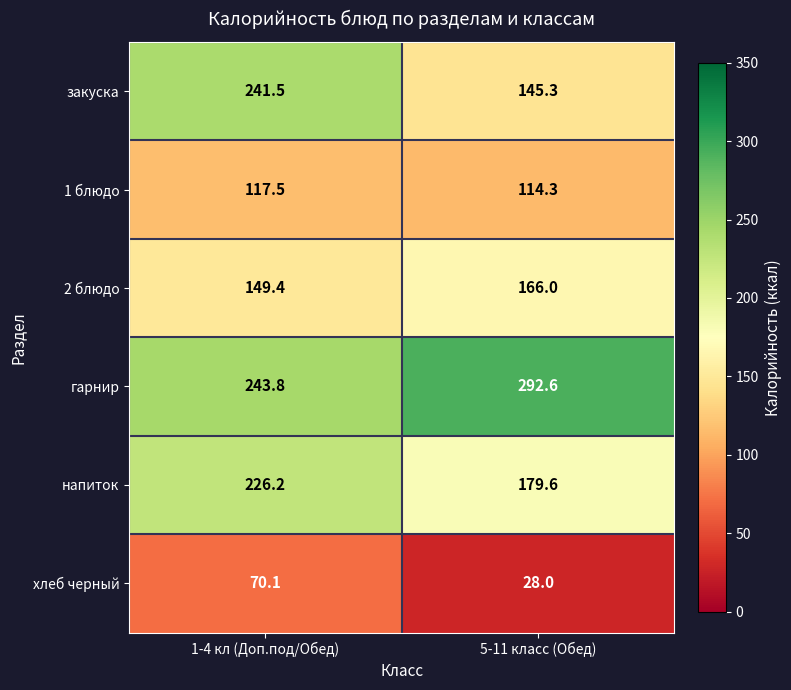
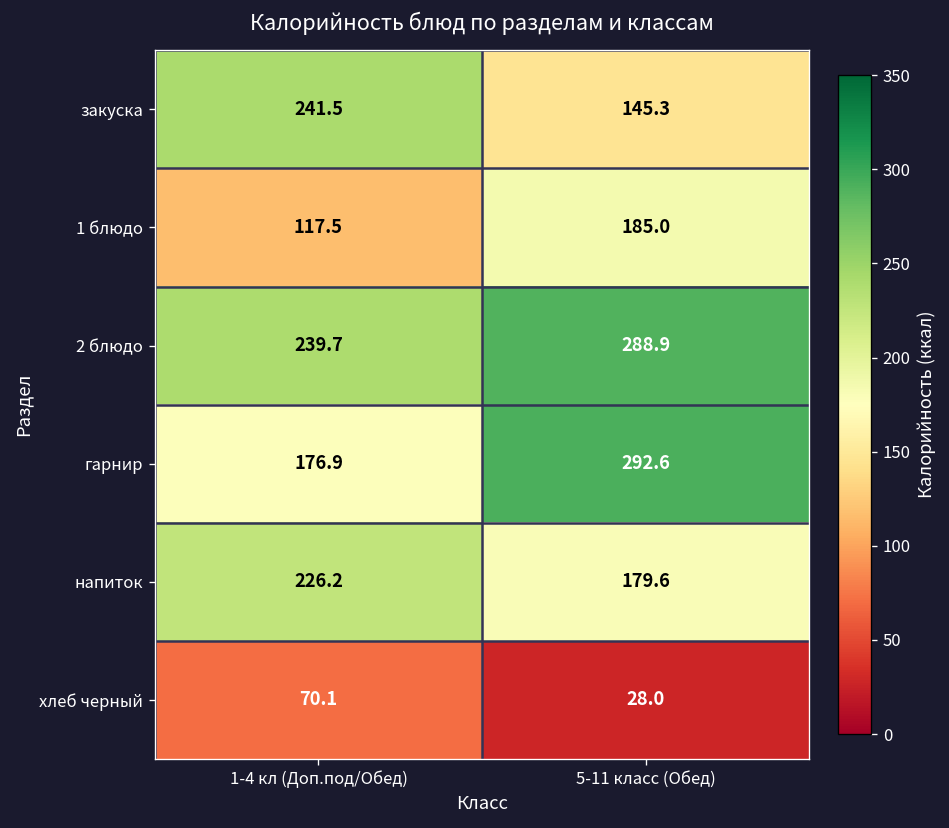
1 блюдо, 5-11 класс (Обед): 114.3 -> 185.0
2 блюдо, 1-4 кл (Доп.под/Обед): 149.4 -> 239.7
2 блюдо, 5-11 класс (Обед): 166.0 -> 288.9
гарнир, 1-4 кл (Доп.под/Обед): 243.8 -> 176.9
